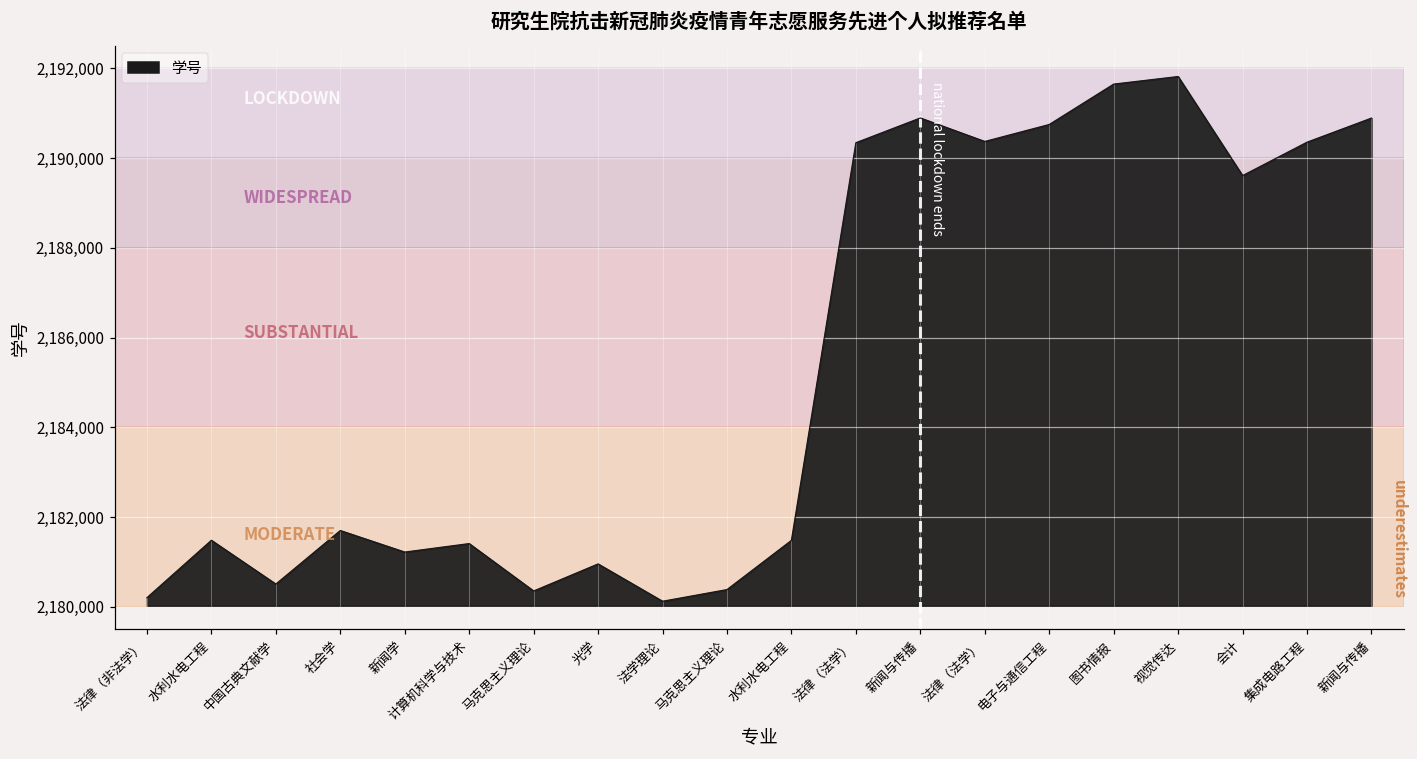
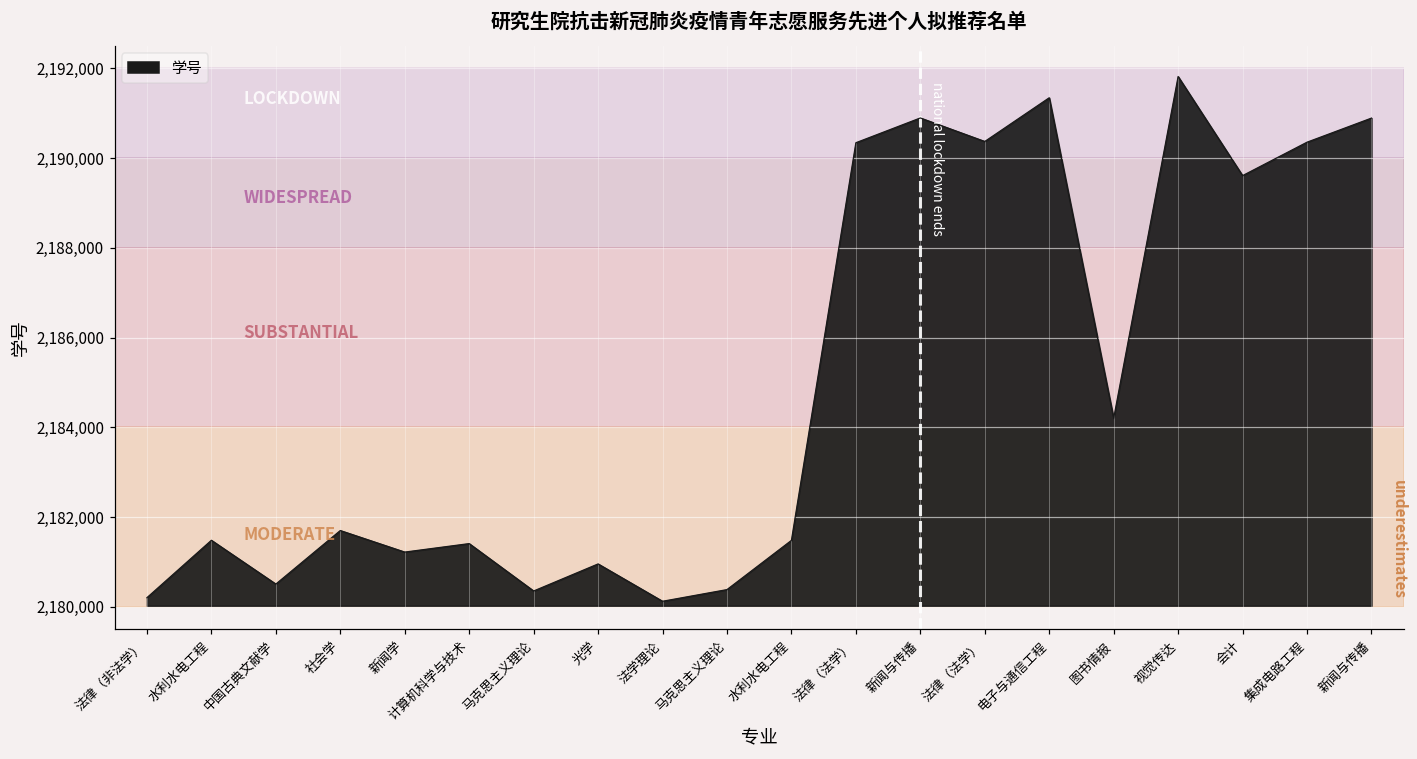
电子与通信工程: 2,190,700 -> 2,191,300
图书情报: 2,191,600 -> 2,184,200
